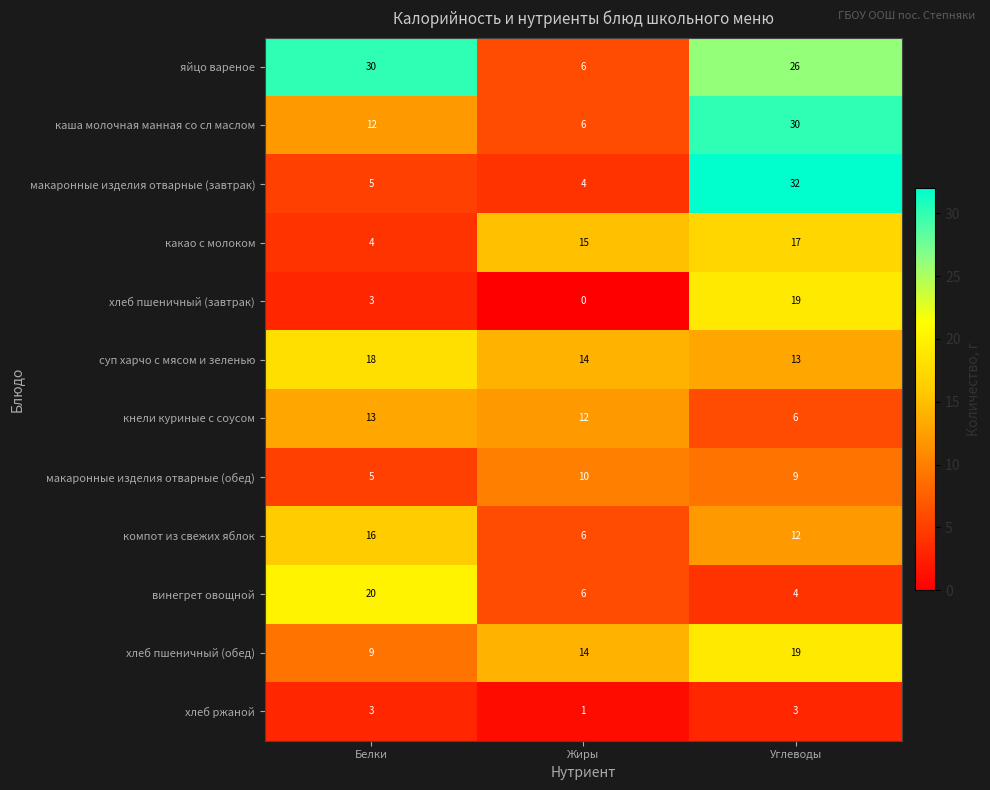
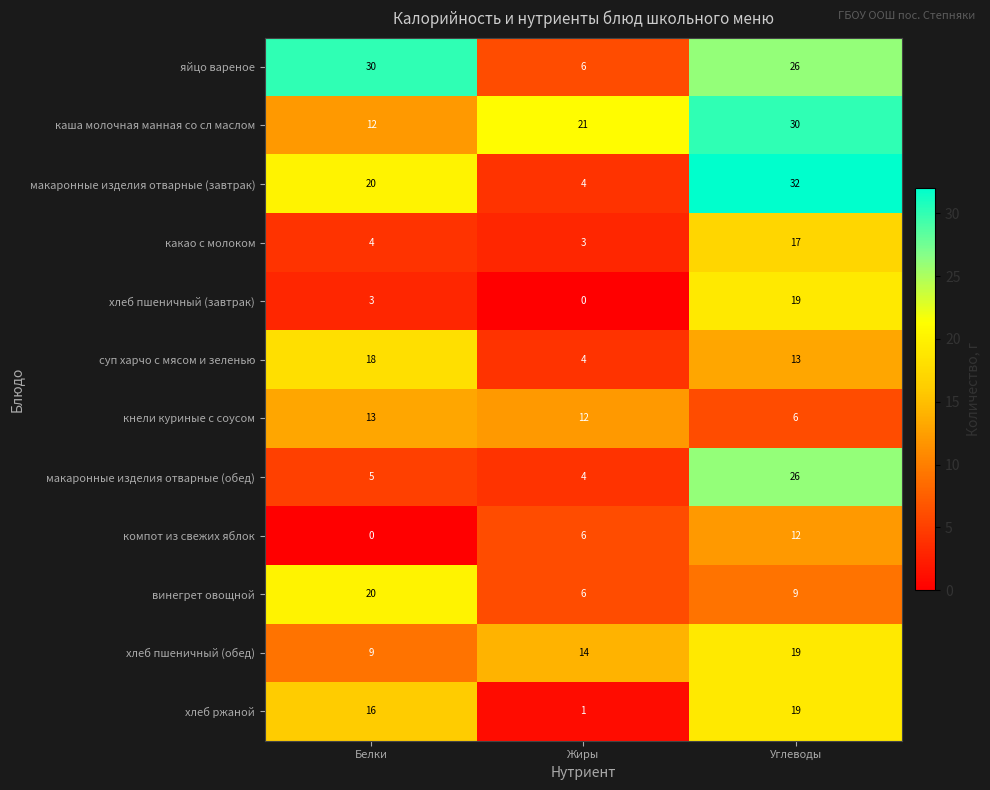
каша молочная манная со сл маслом, Жиры: 6 -> 21
макаронные изделия отварные (завтрак), Белки: 5 -> 20
какао с молоком, Жиры: 15 -> 3
суп харчо с мясом и зеленью, Жиры: 14 -> 4
макаронные изделия отварные (обед), Жиры: 10 -> 4
макаронные изделия отварные (обед), Углеводы: 9 -> 26
компот из свежих яблок, Белки: 16 -> 0
винегрет овощной, Углеводы: 4 -> 9
хлеб ржаной, Белки: 3 -> 16
хлеб ржаной, Углеводы: 3 -> 19
